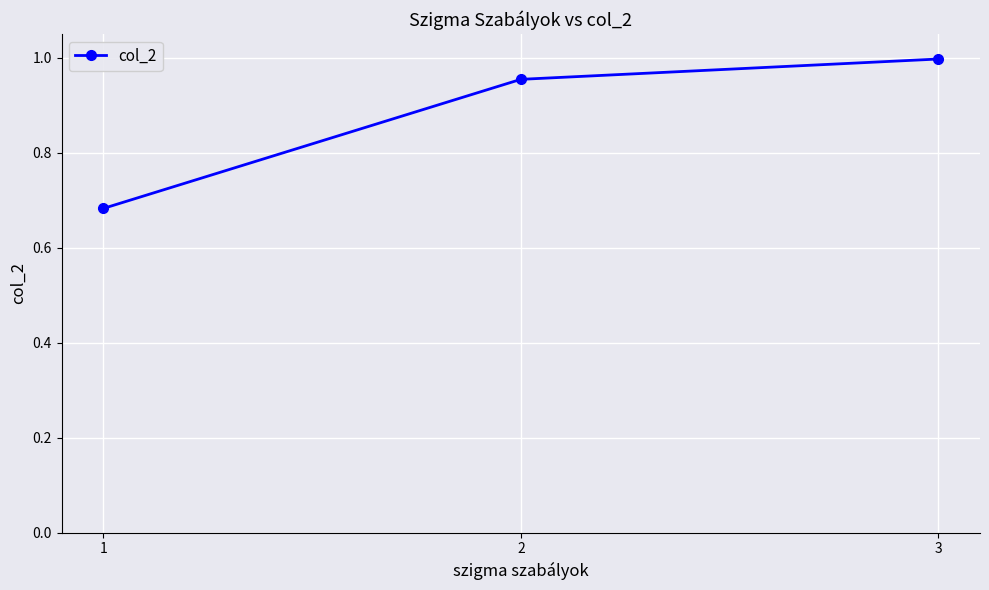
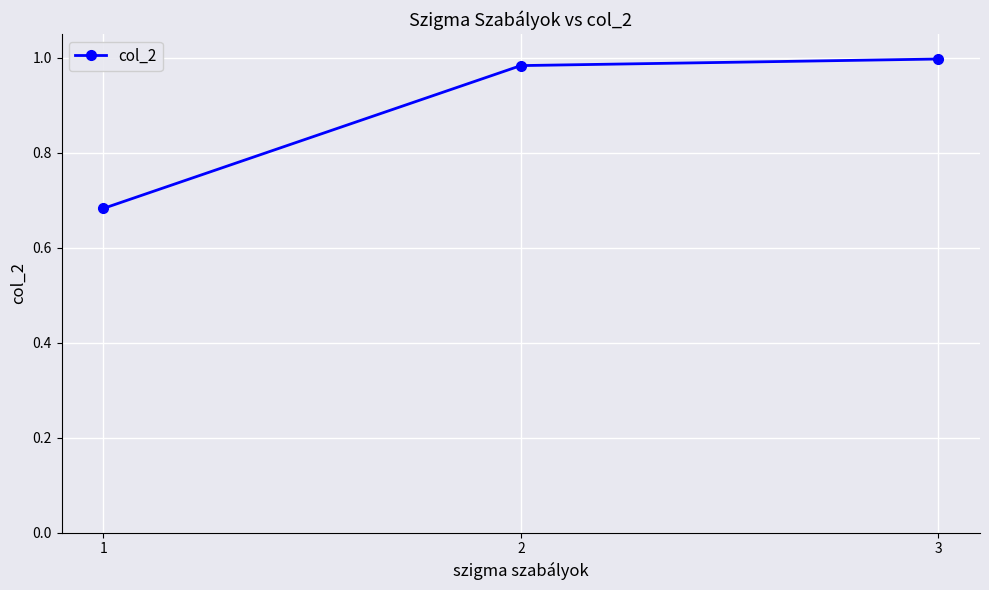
2: 0.95 -> 0.98
